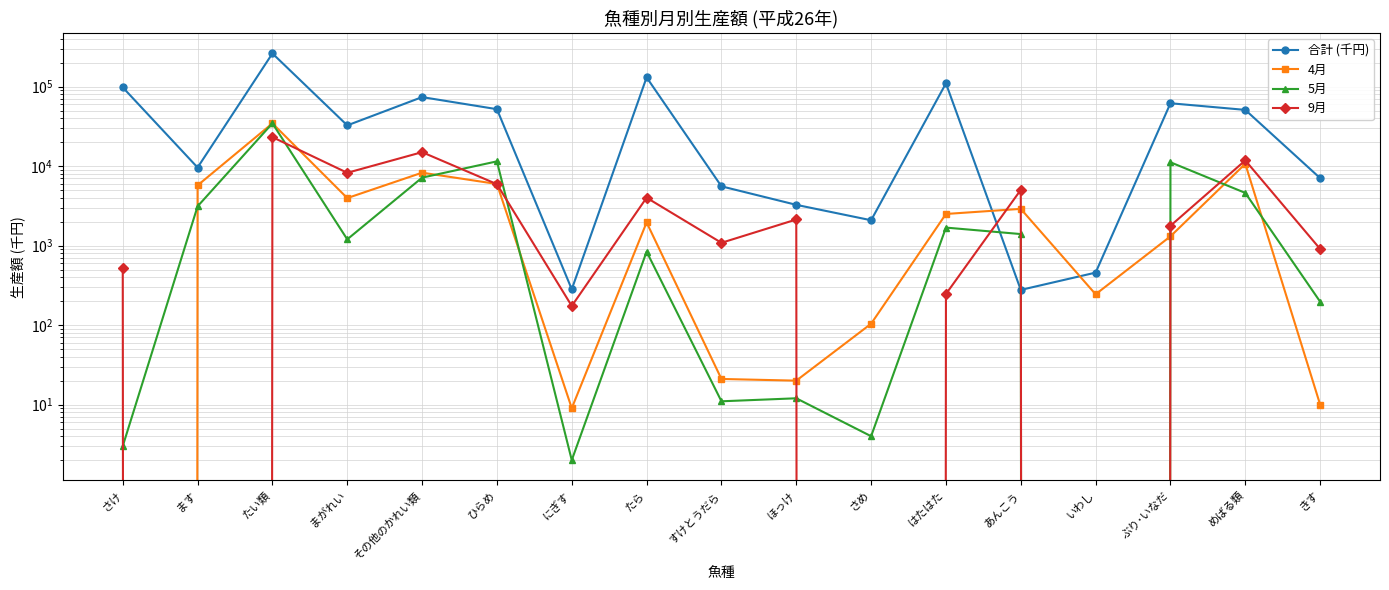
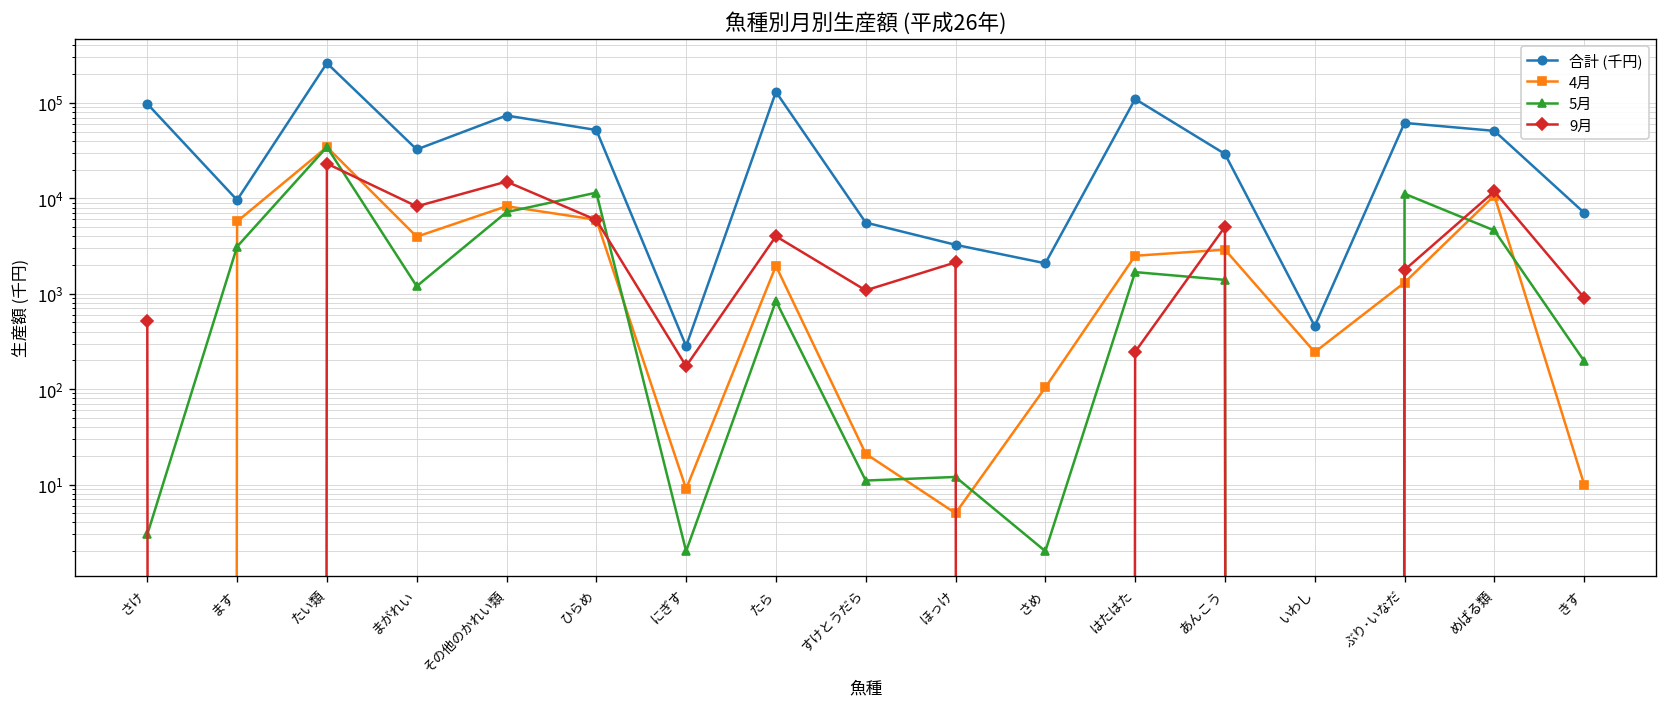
4月, ほっけ: 20 -> 5
5月, さめ: 4 -> 2
合計 (千円), あんこう: 280 -> 29000
